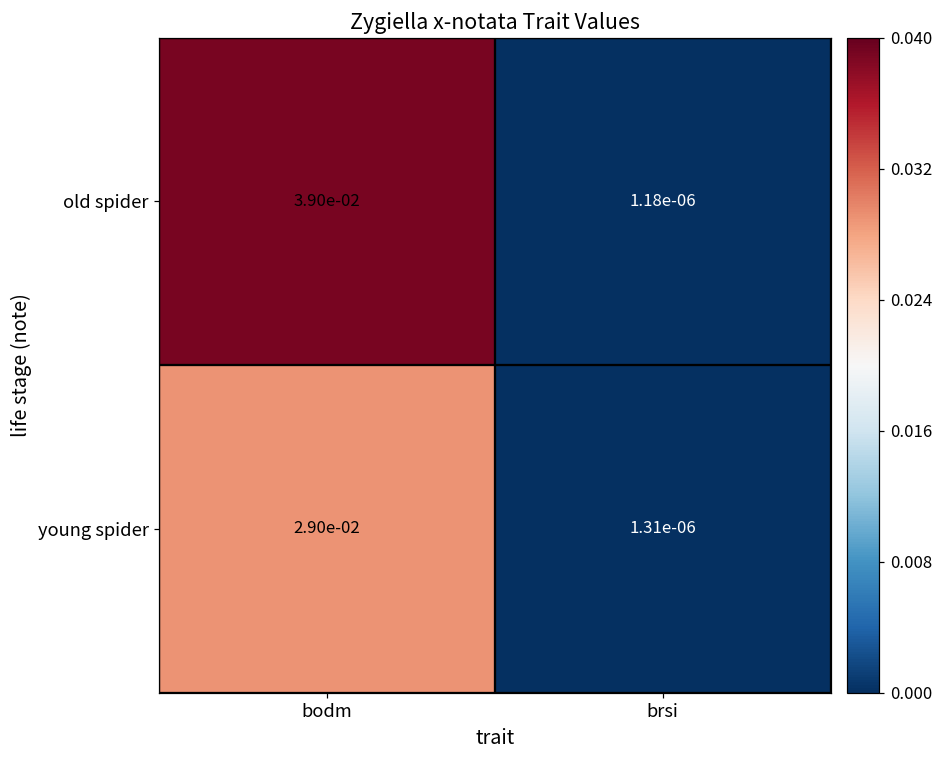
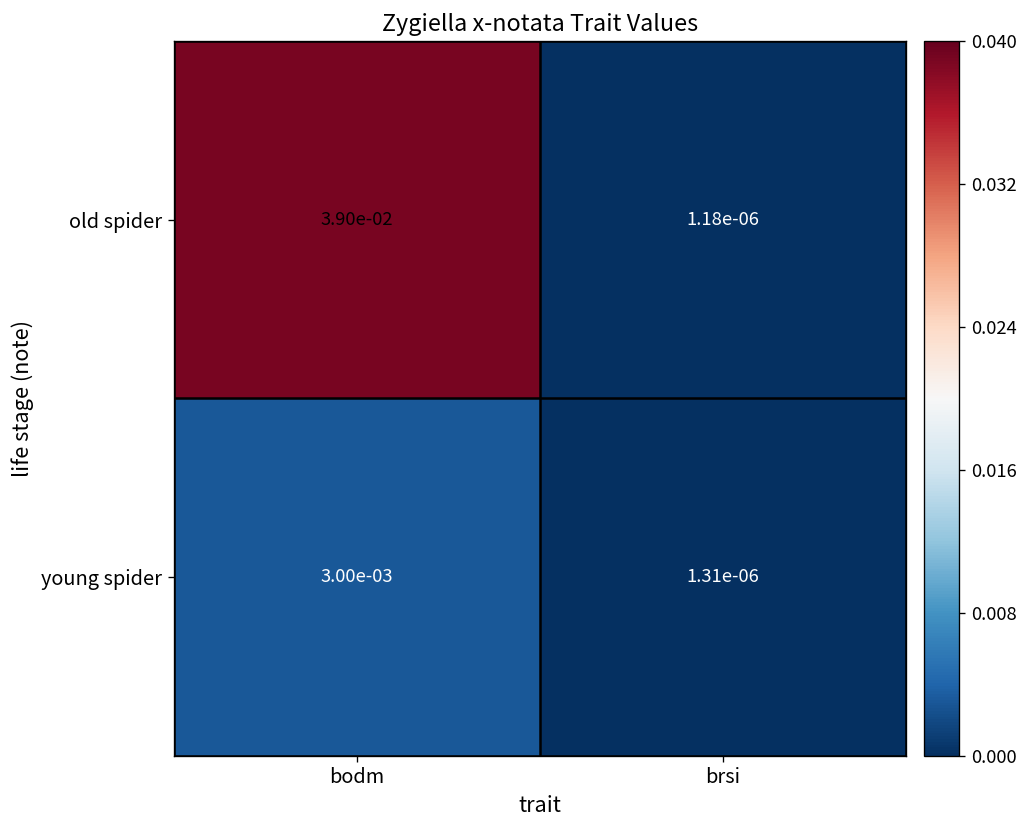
young spider, bodm: 2.90e-02 -> 3.00e-03
